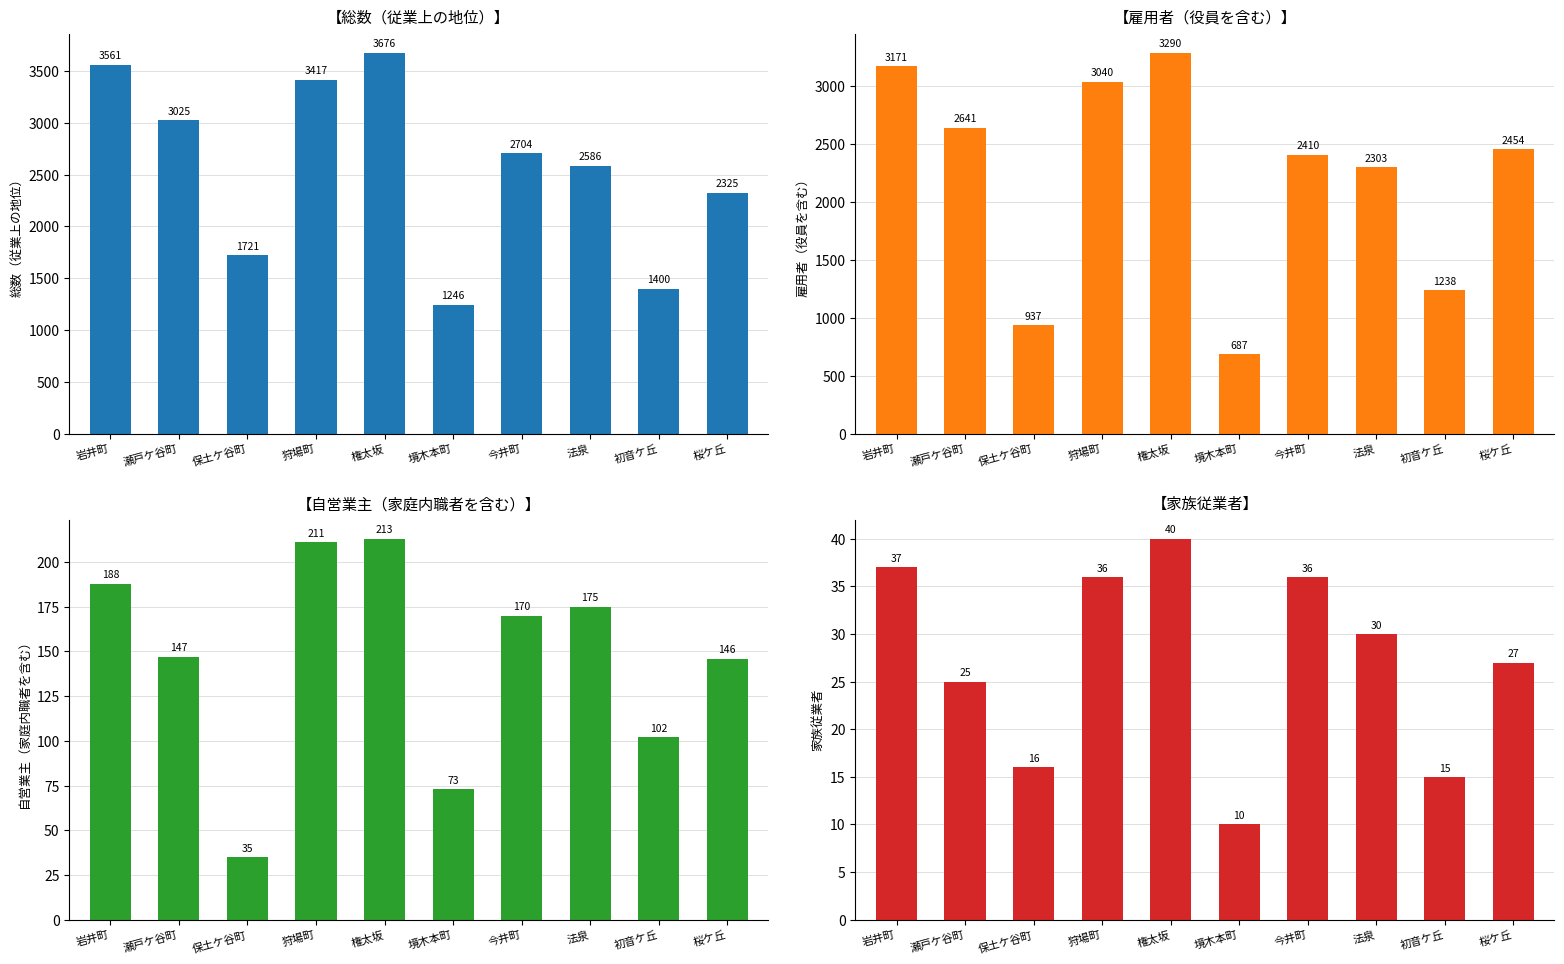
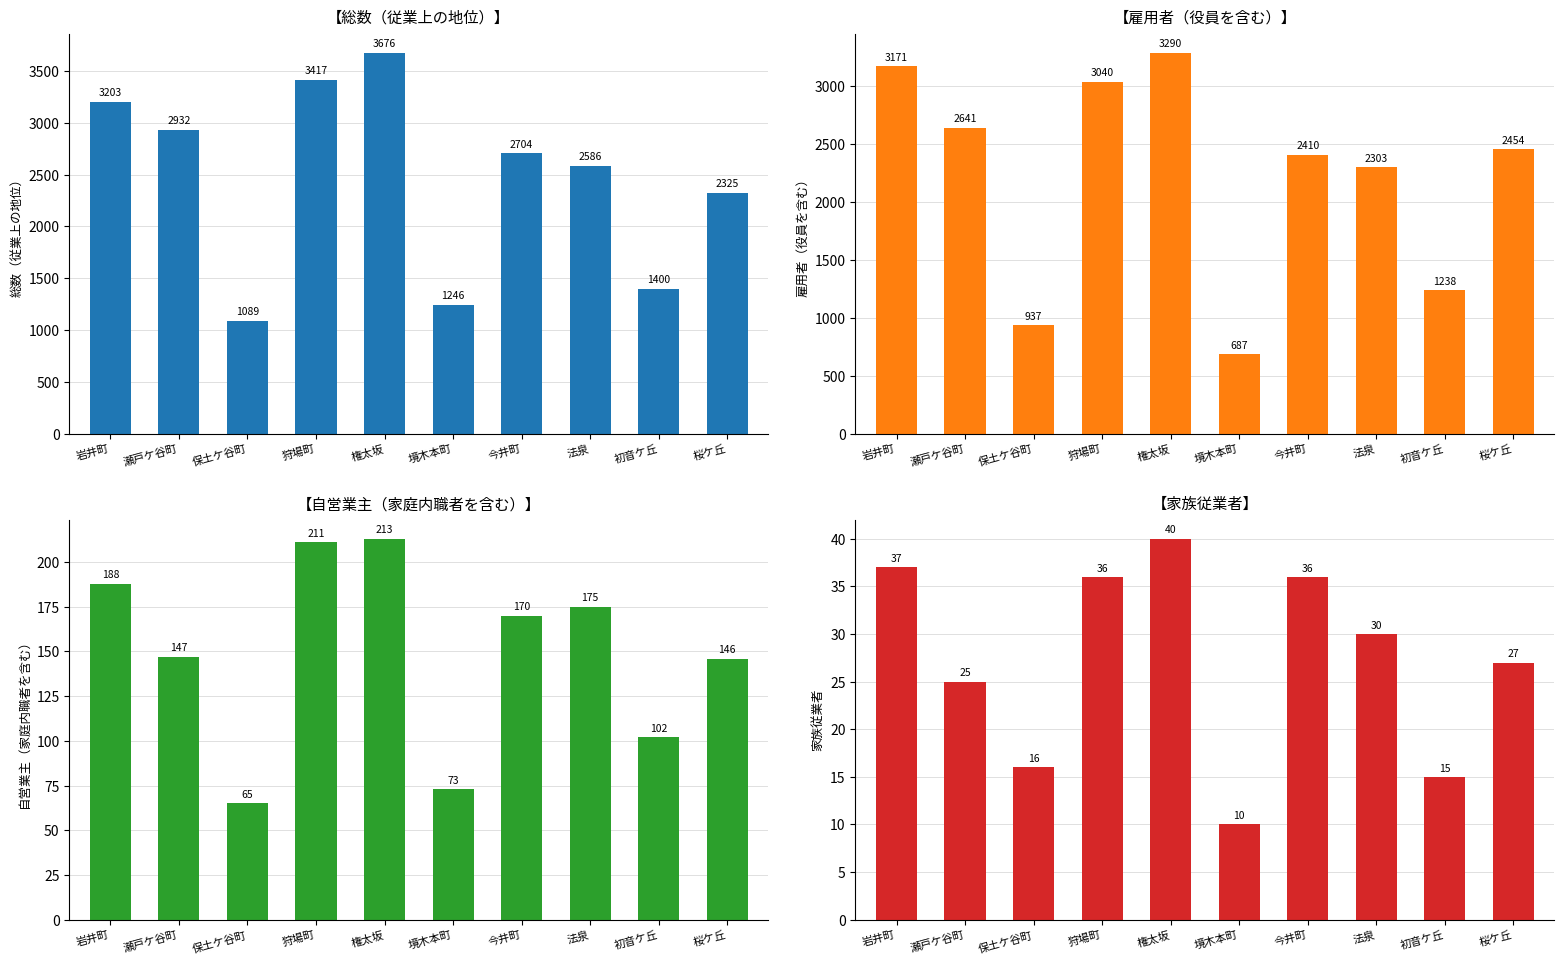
【総数（従業上の地位）】, 岩井町: 3561 -> 3203
【総数（従業上の地位）】, 瀬戸ケ谷町: 3025 -> 2932
【総数（従業上の地位）】, 保土ケ谷町: 1721 -> 1089
【自営業主（家庭内職者を含む）】, 保土ケ谷町: 35 -> 65
